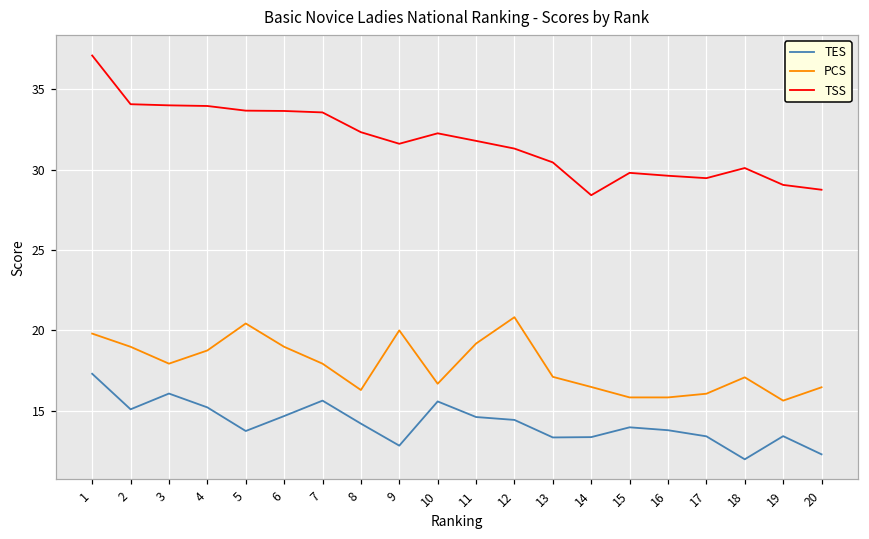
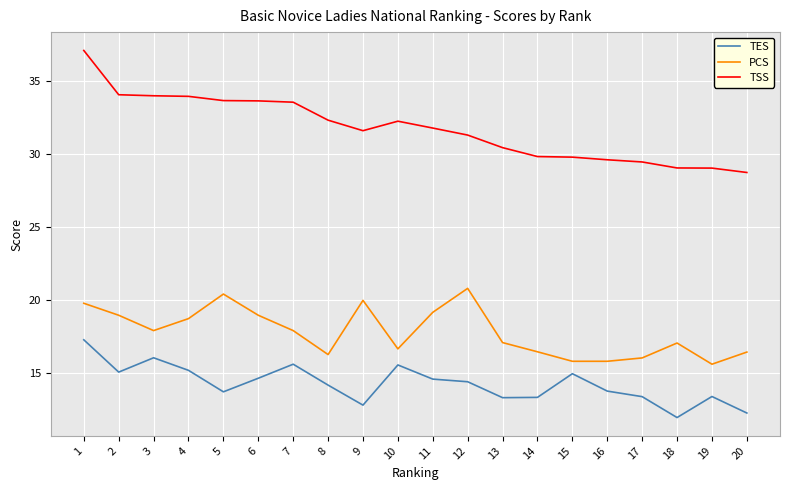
TSS, 14: 28.4 -> 29.8
TES, 15: 14.0 -> 15.0
TSS, 18: 30.1 -> 29.1
